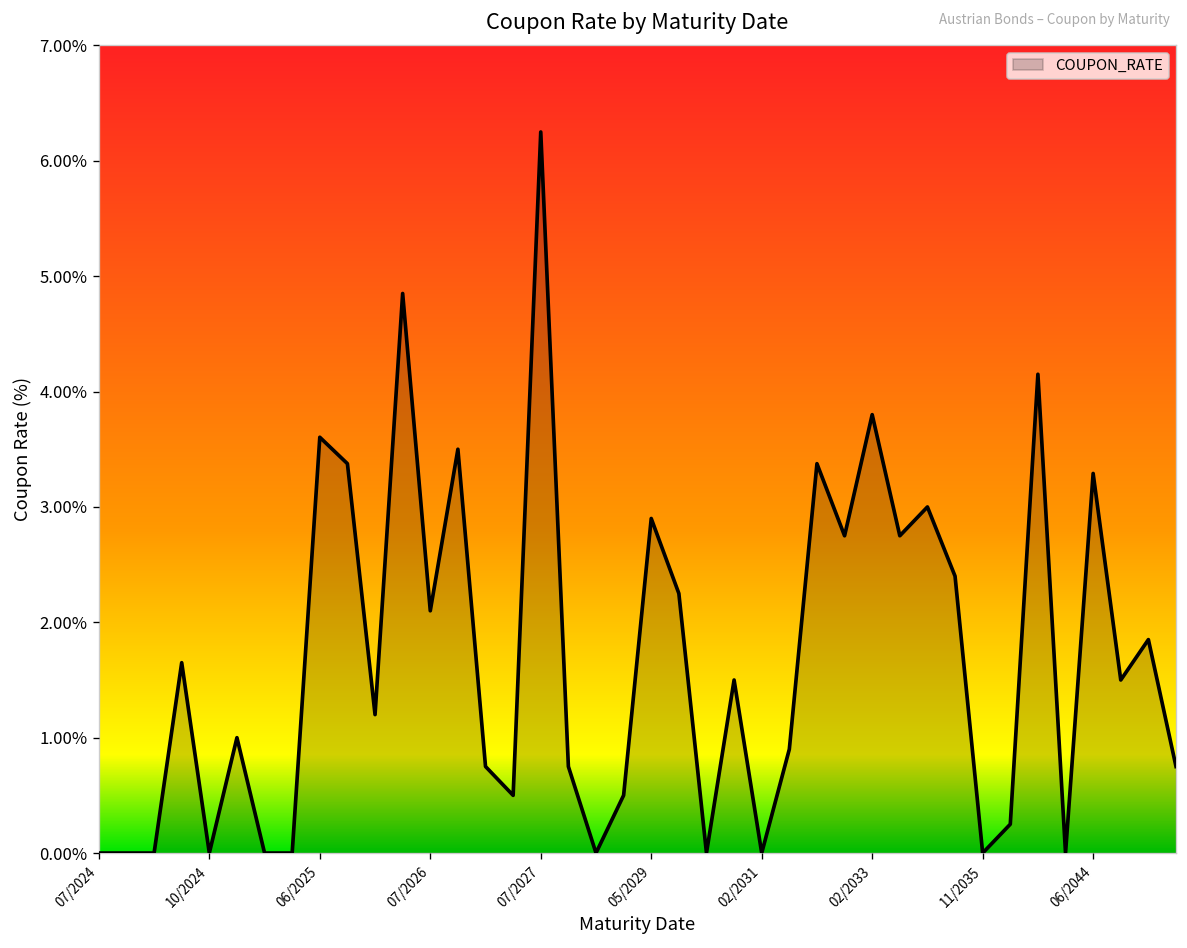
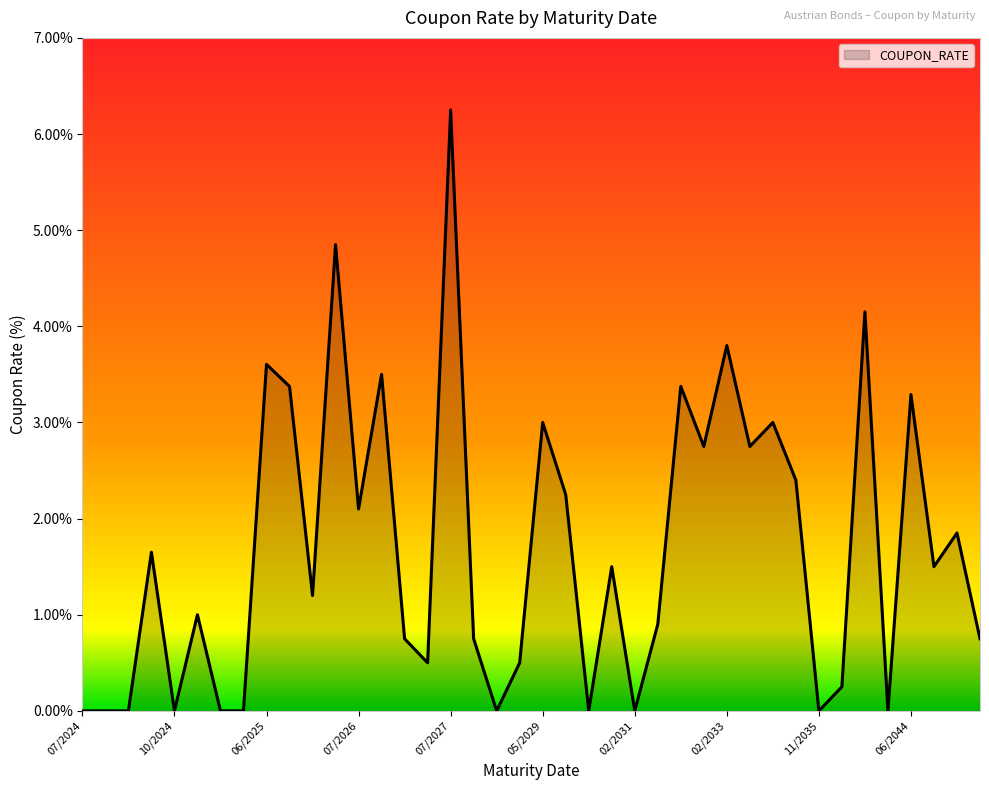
05/2029: 2.9% -> 3.0%
